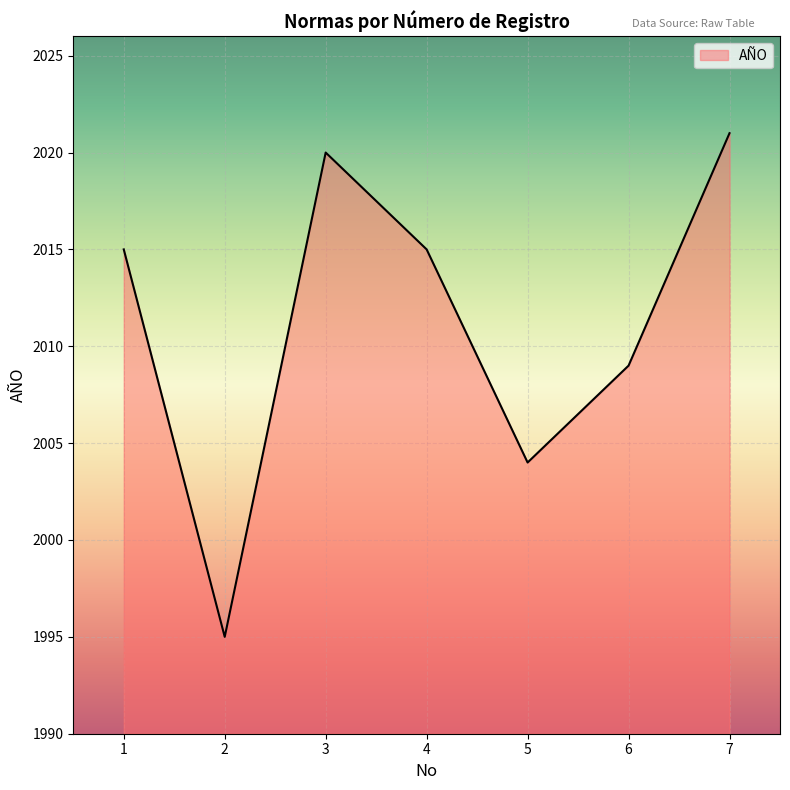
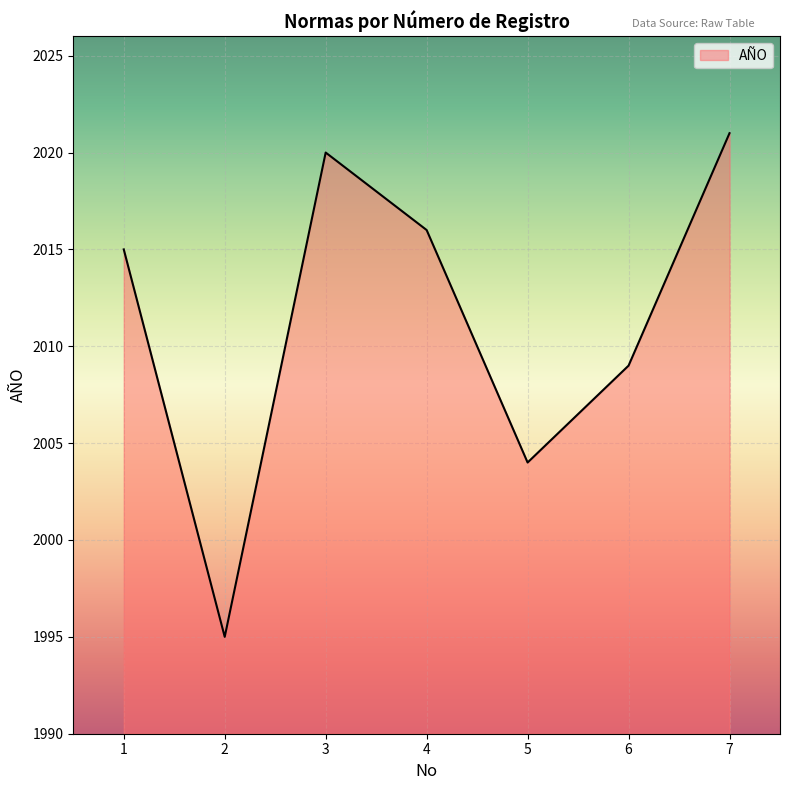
4: 2015 -> 2016
